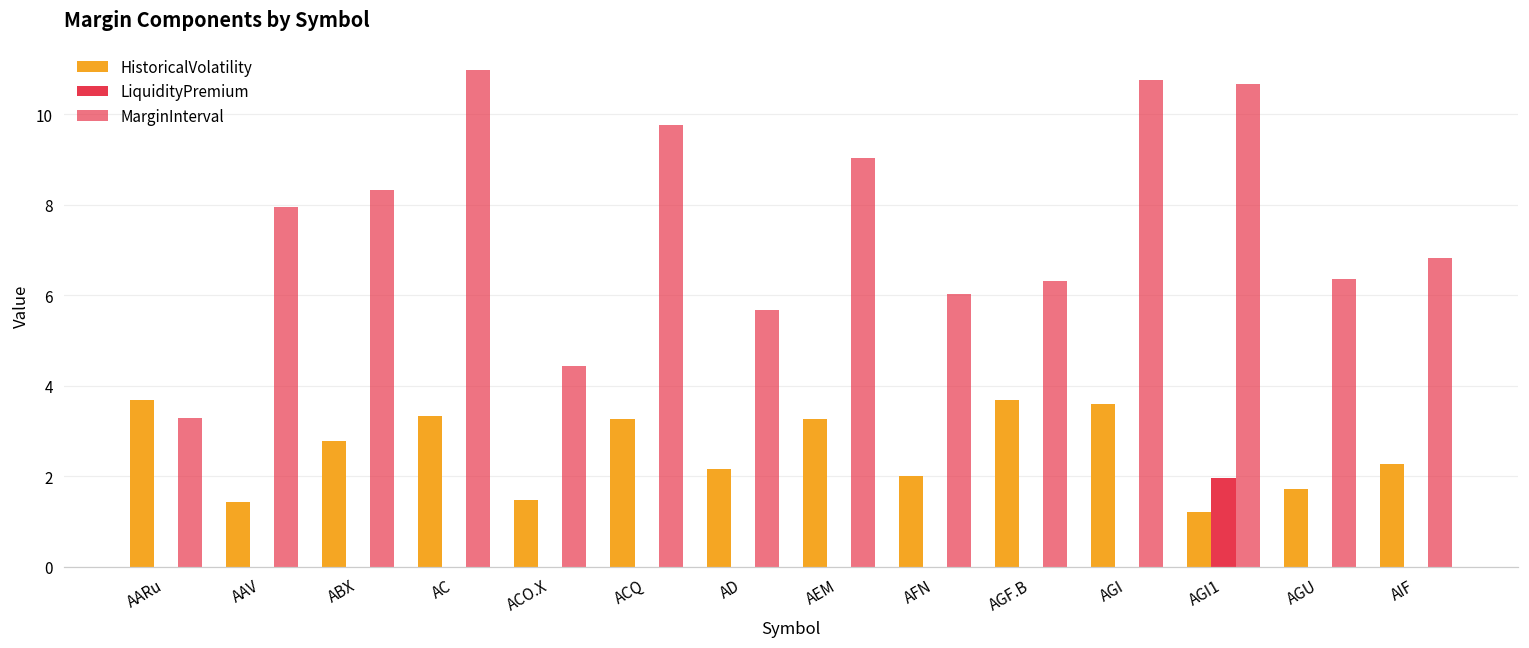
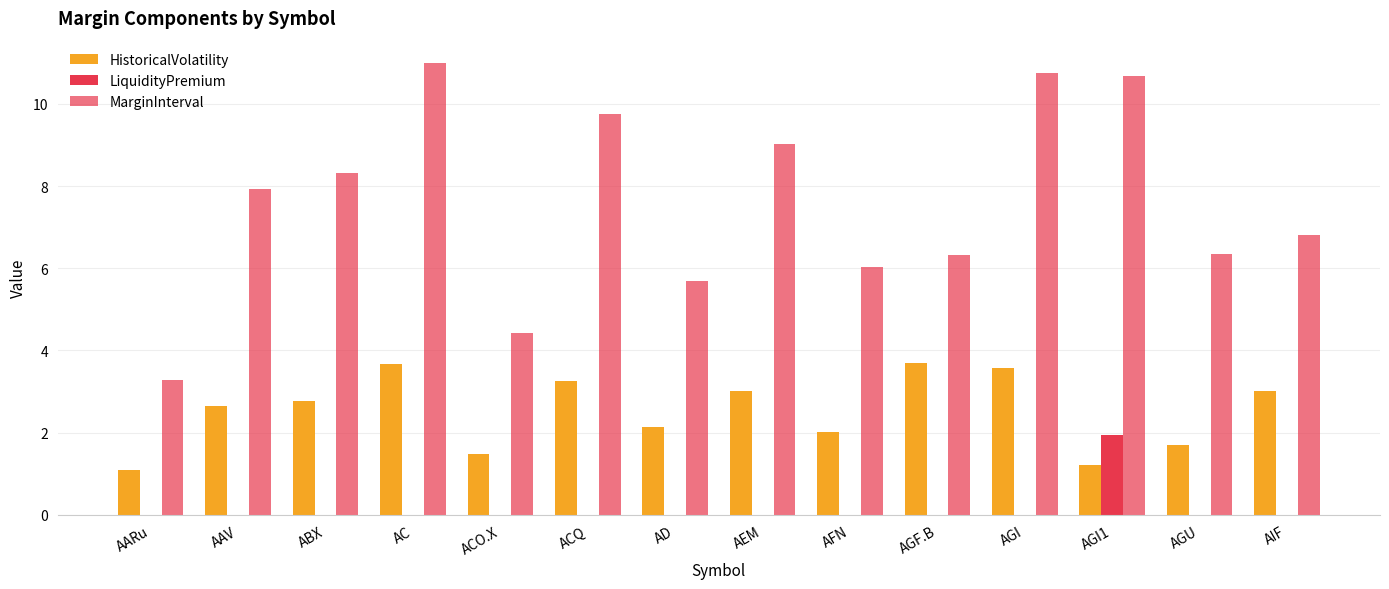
HistoricalVolatility, AARu: 3.7 -> 1.1
HistoricalVolatility, AAV: 1.4 -> 2.6
HistoricalVolatility, AC: 3.3 -> 3.7
HistoricalVolatility, AEM: 3.3 -> 3.0
HistoricalVolatility, AIF: 2.3 -> 3.0
